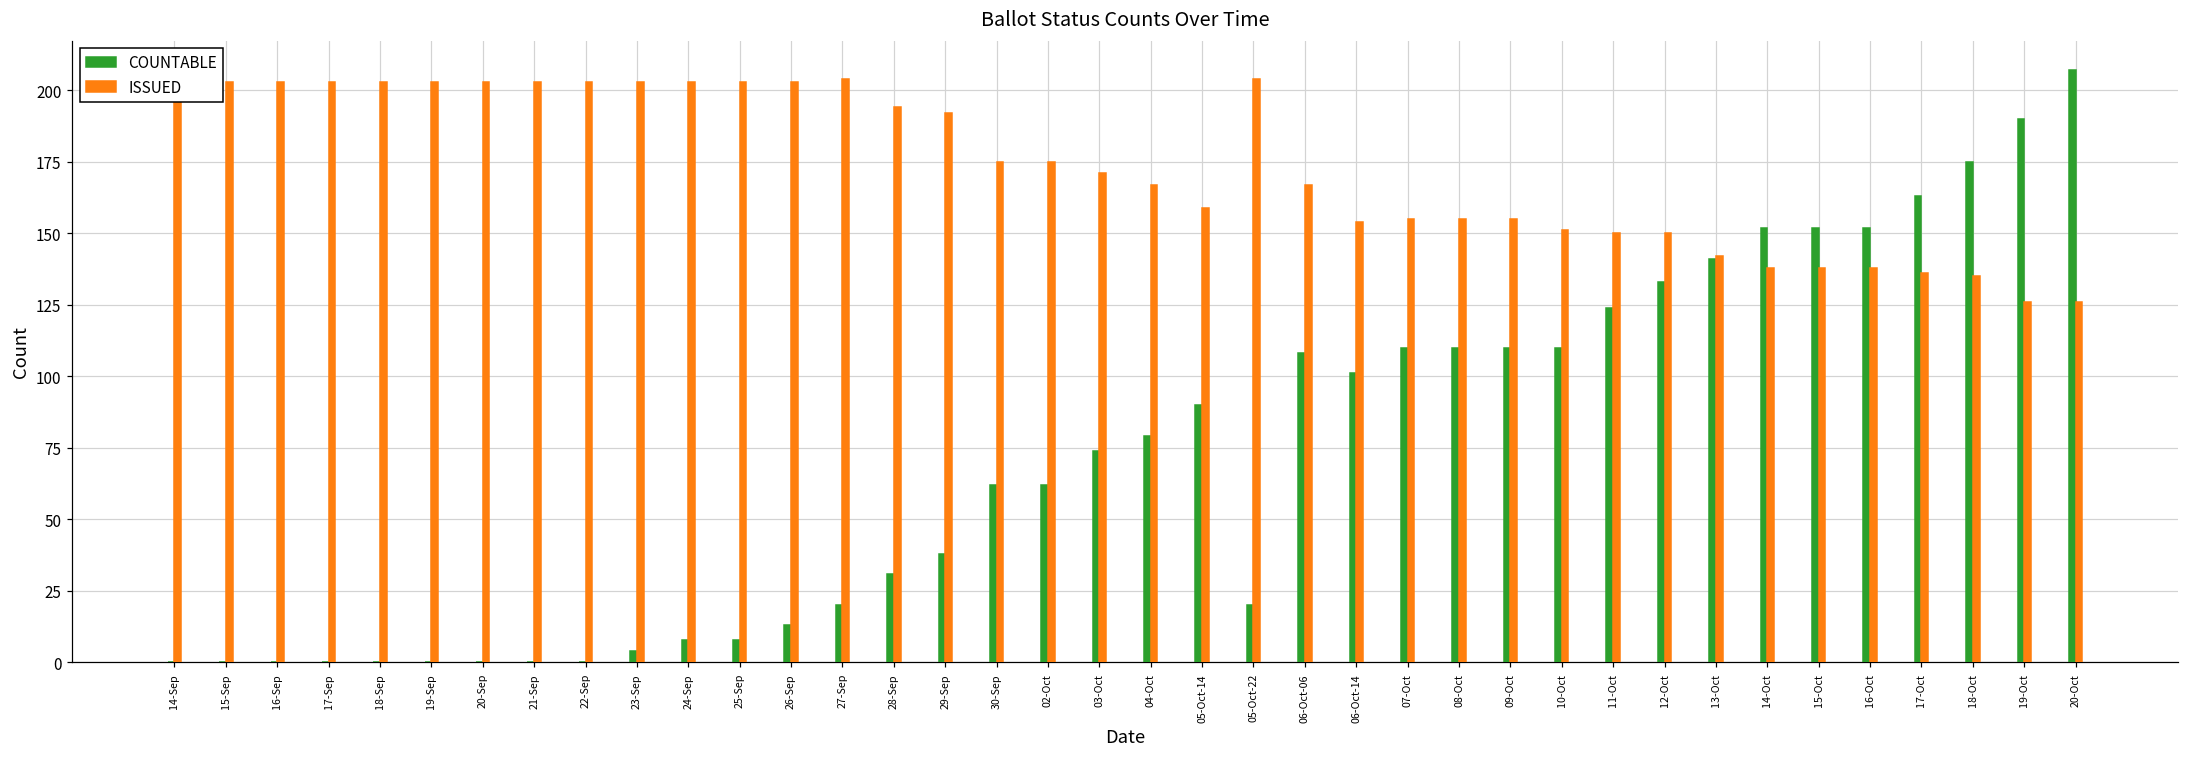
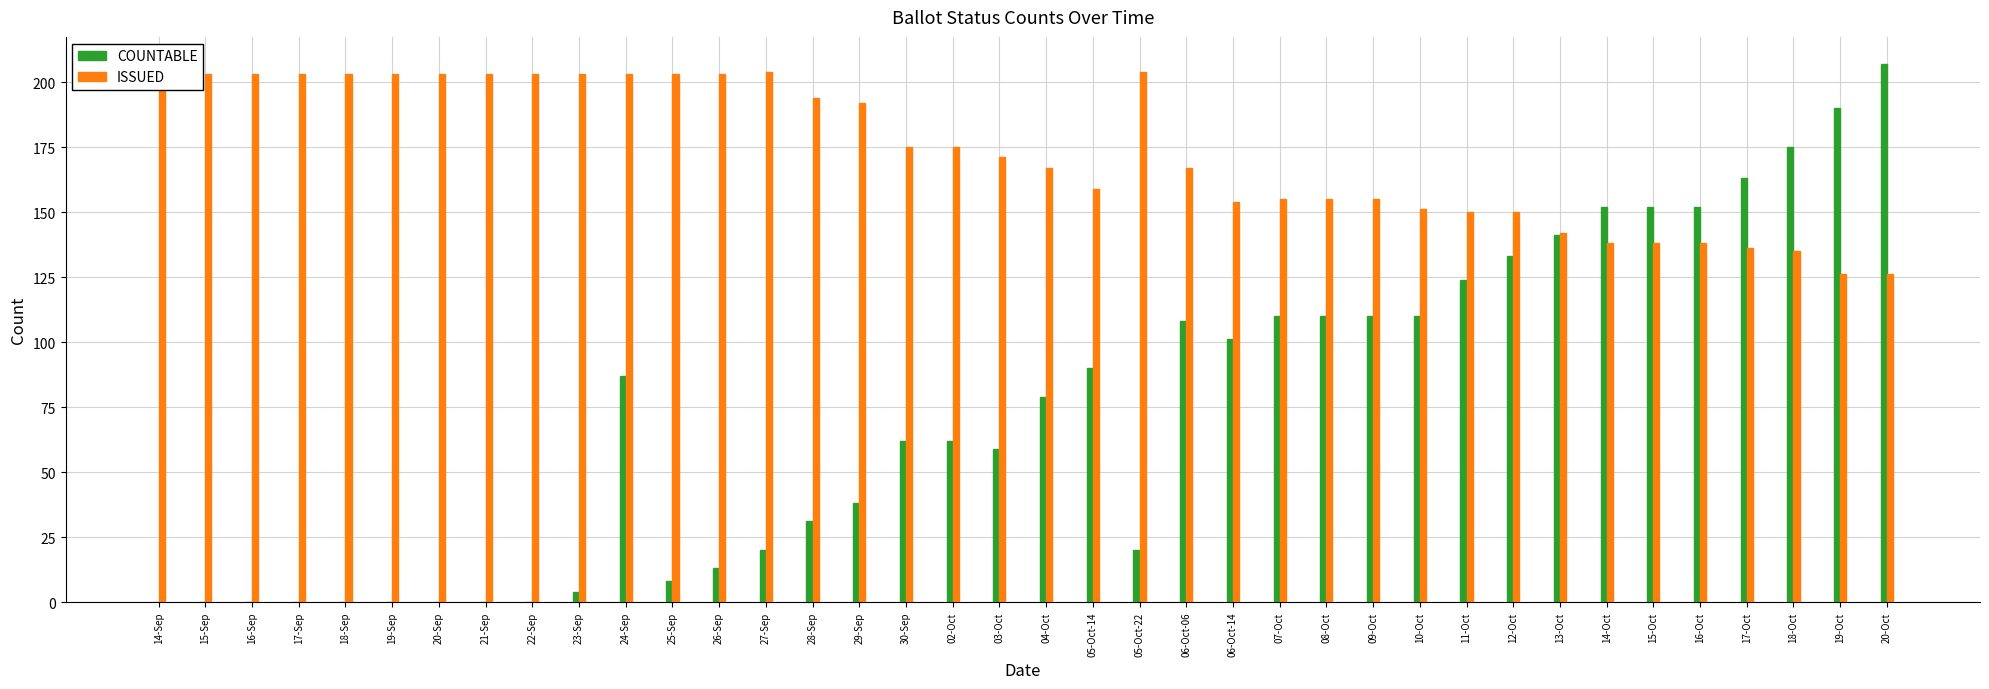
COUNTABLE, 24-Sep: 8 -> 87
COUNTABLE, 03-Oct: 74 -> 59
